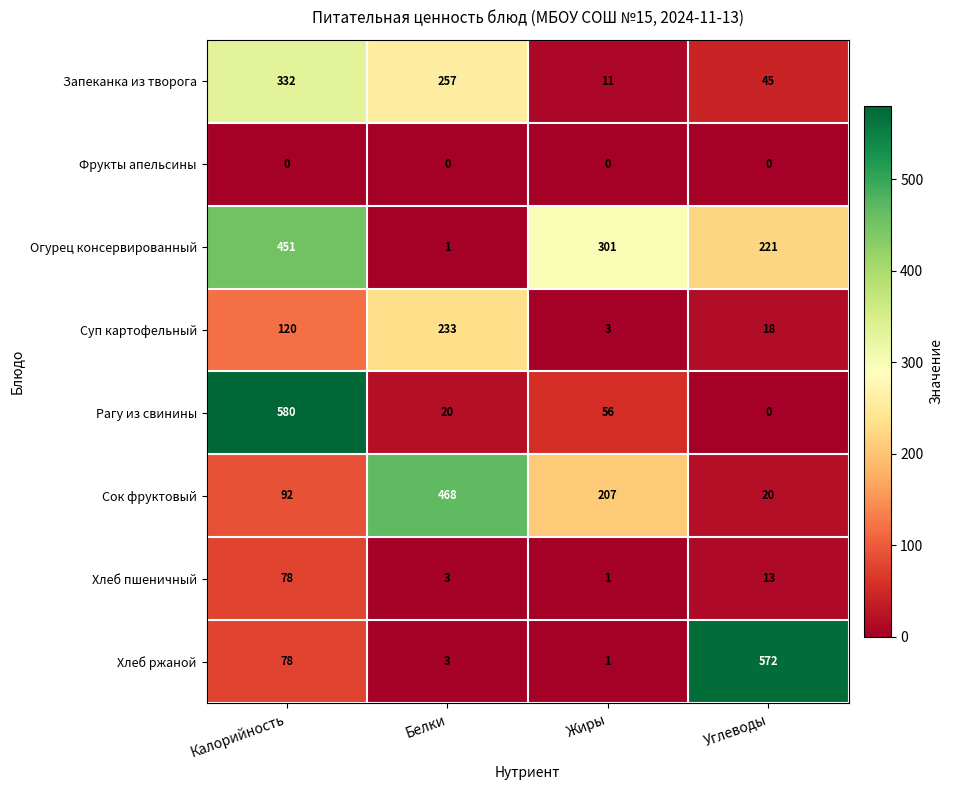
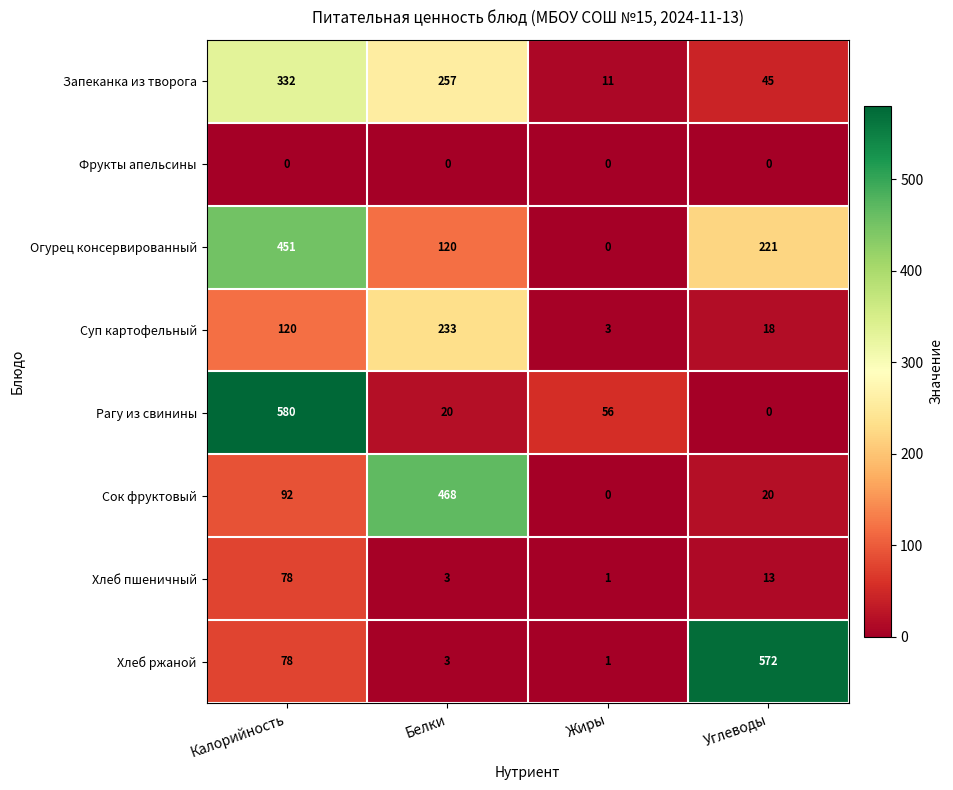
Огурец консервированный, Белки: 1 -> 120
Огурец консервированный, Жиры: 301 -> 0
Сок фруктовый, Жиры: 207 -> 0
